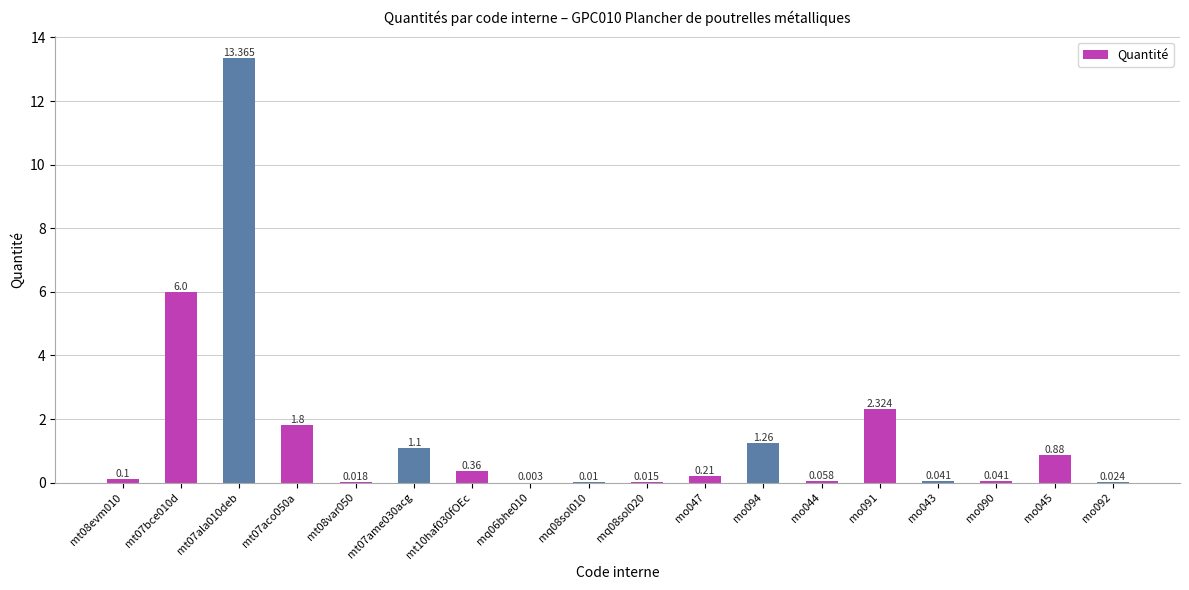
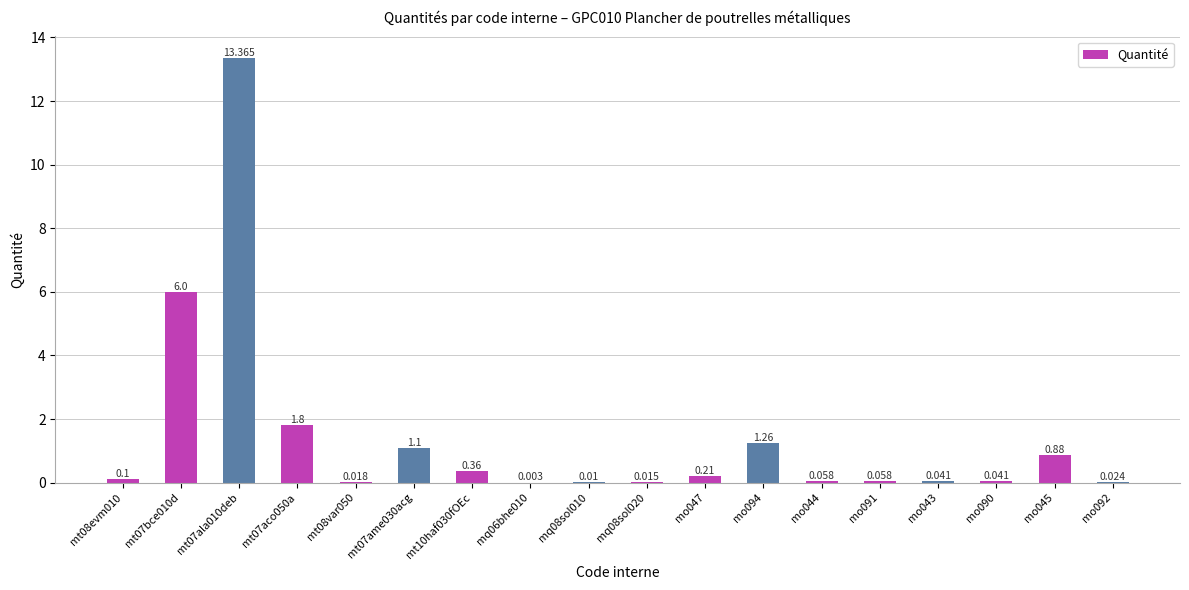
mo091: 2.324 -> 0.058
